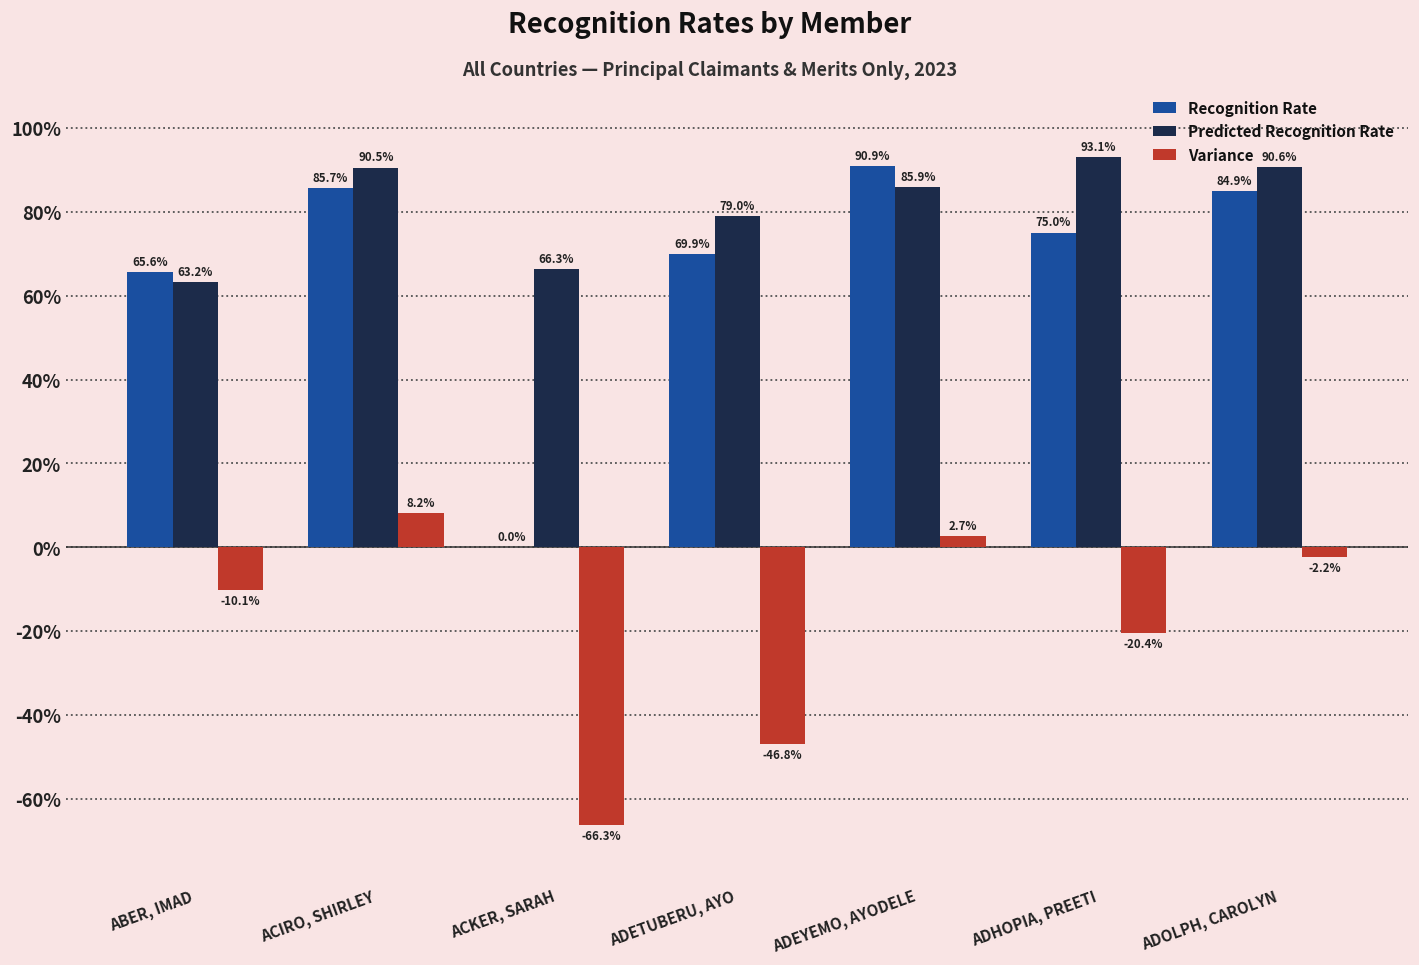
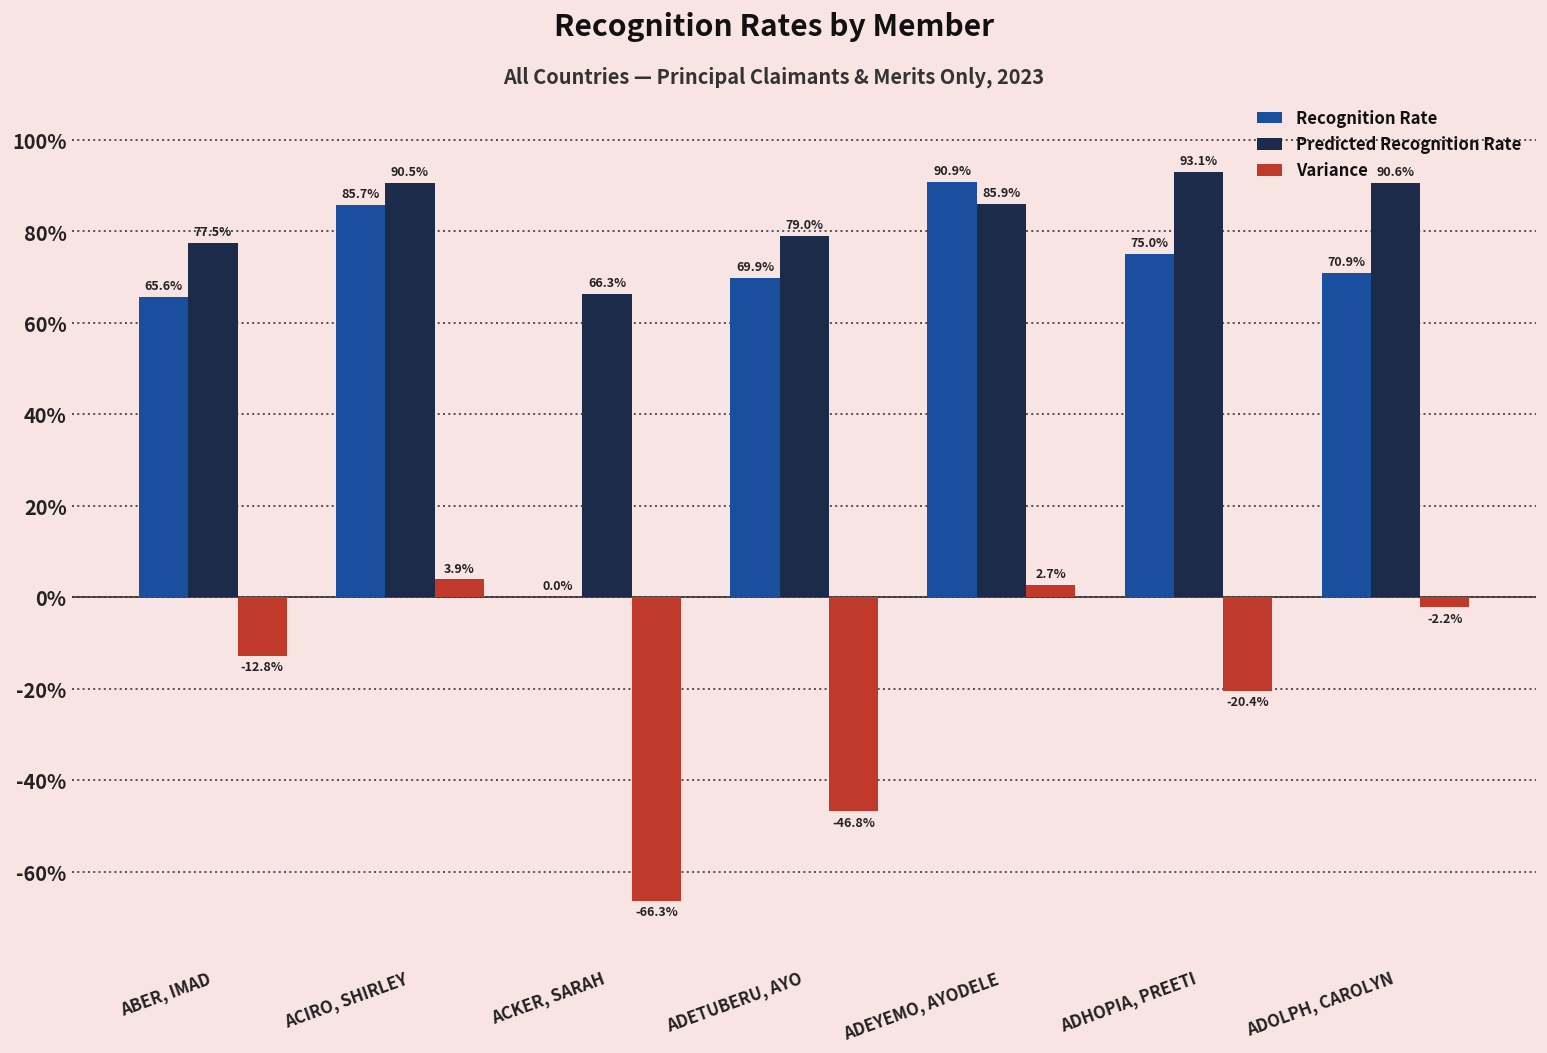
Predicted Recognition Rate, ABER, IMAD: 63.2% -> 77.5%
Variance, ABER, IMAD: -10.1% -> -12.8%
Variance, ACIRO, SHIRLEY: 8.2% -> 3.9%
Recognition Rate, ADOLPH, CAROLYN: 84.9% -> 70.9%
